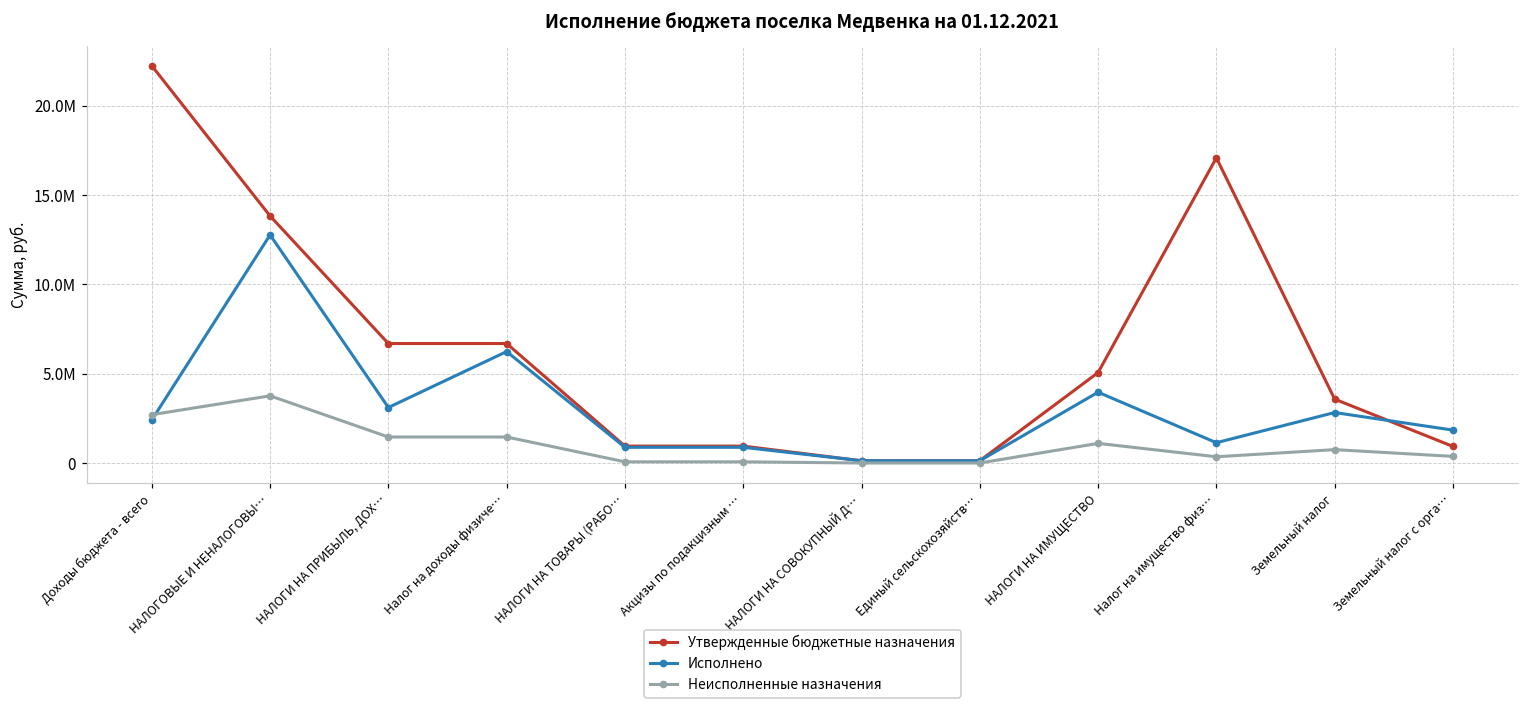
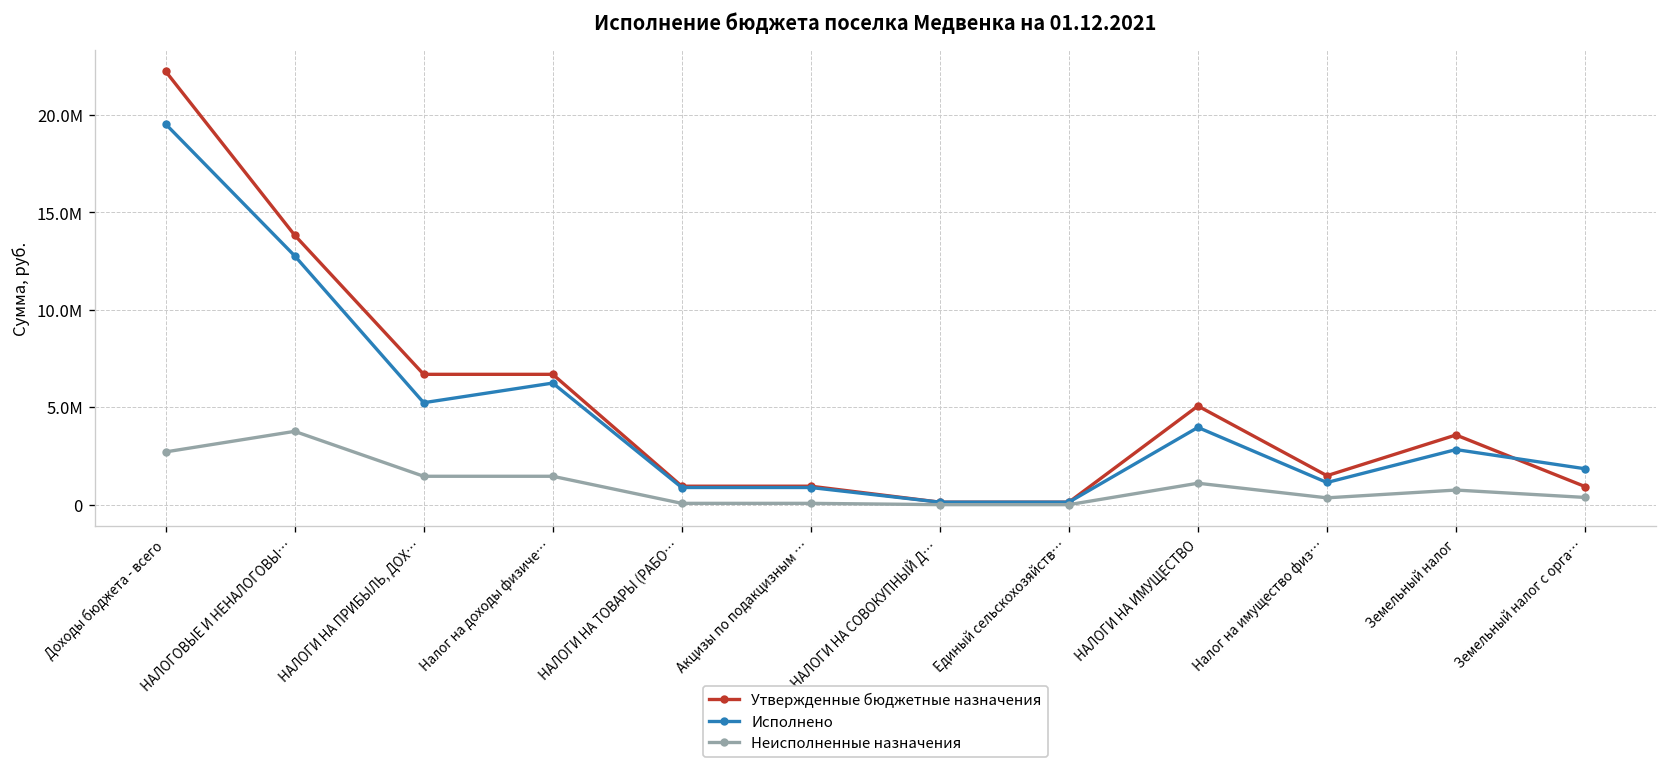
Исполнено, Доходы бюджета - всего: 2400000 -> 19500000
Исполнено, НАЛОГИ НА ПРИБЫЛЬ, ДОХ…: 3100000 -> 5200000
Утвержденные бюджетные назначения, Налог на имущество физ…: 17100000 -> 1500000
